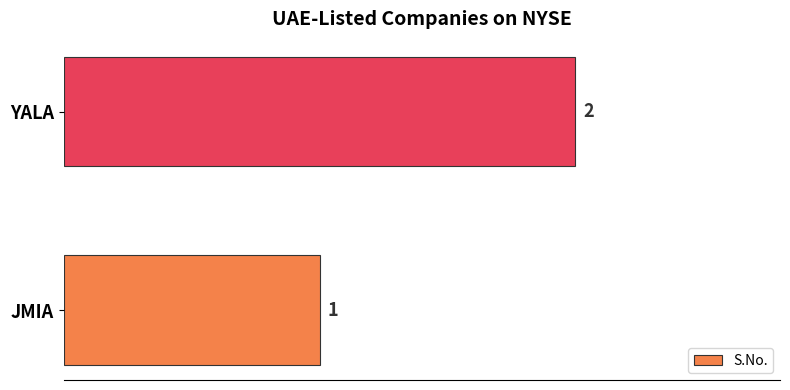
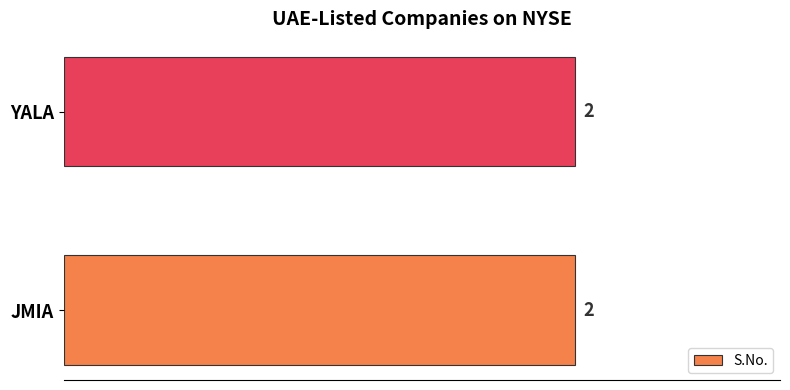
JMIA: 1 -> 2
